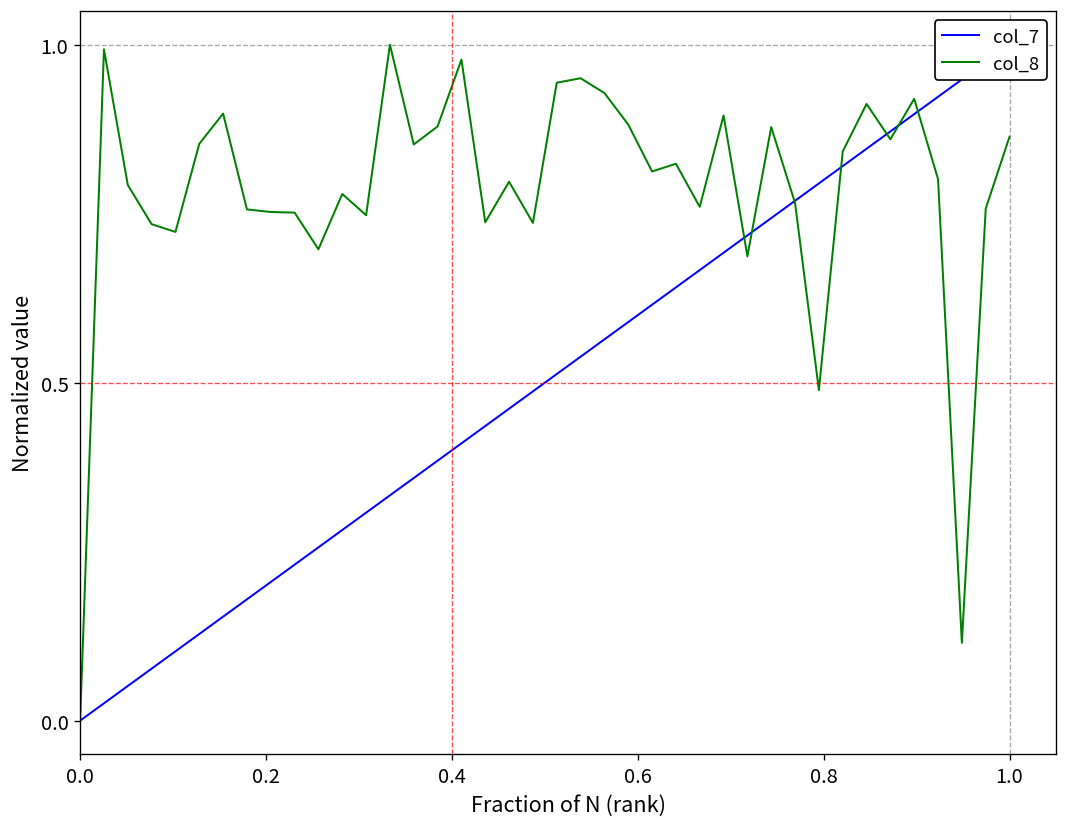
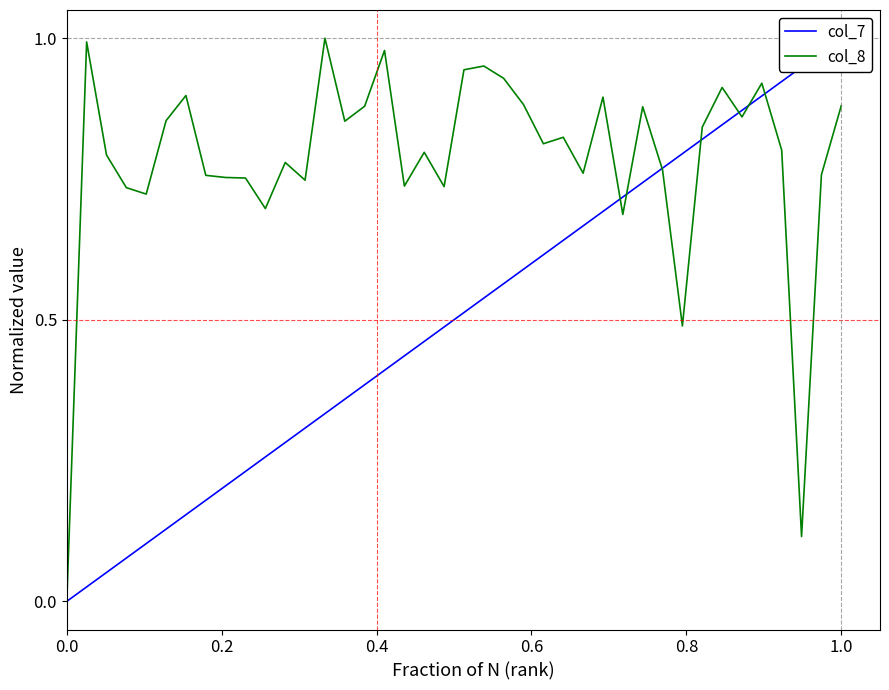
col_8, 1.0: 0.86 -> 0.88
